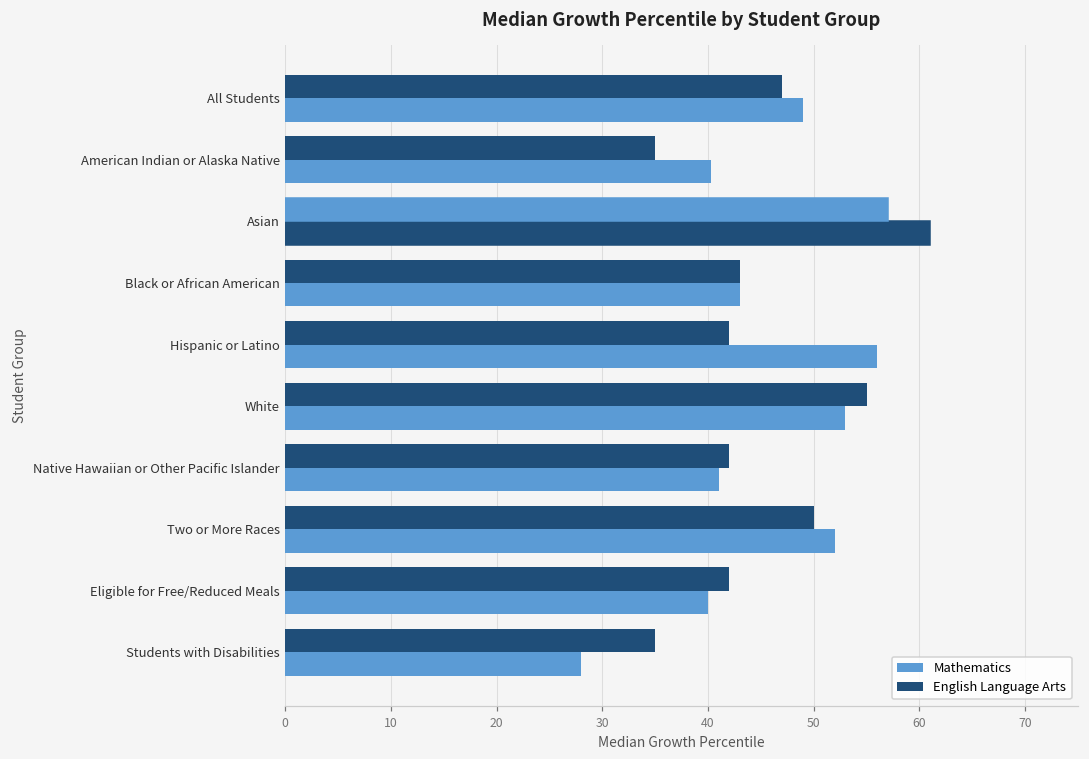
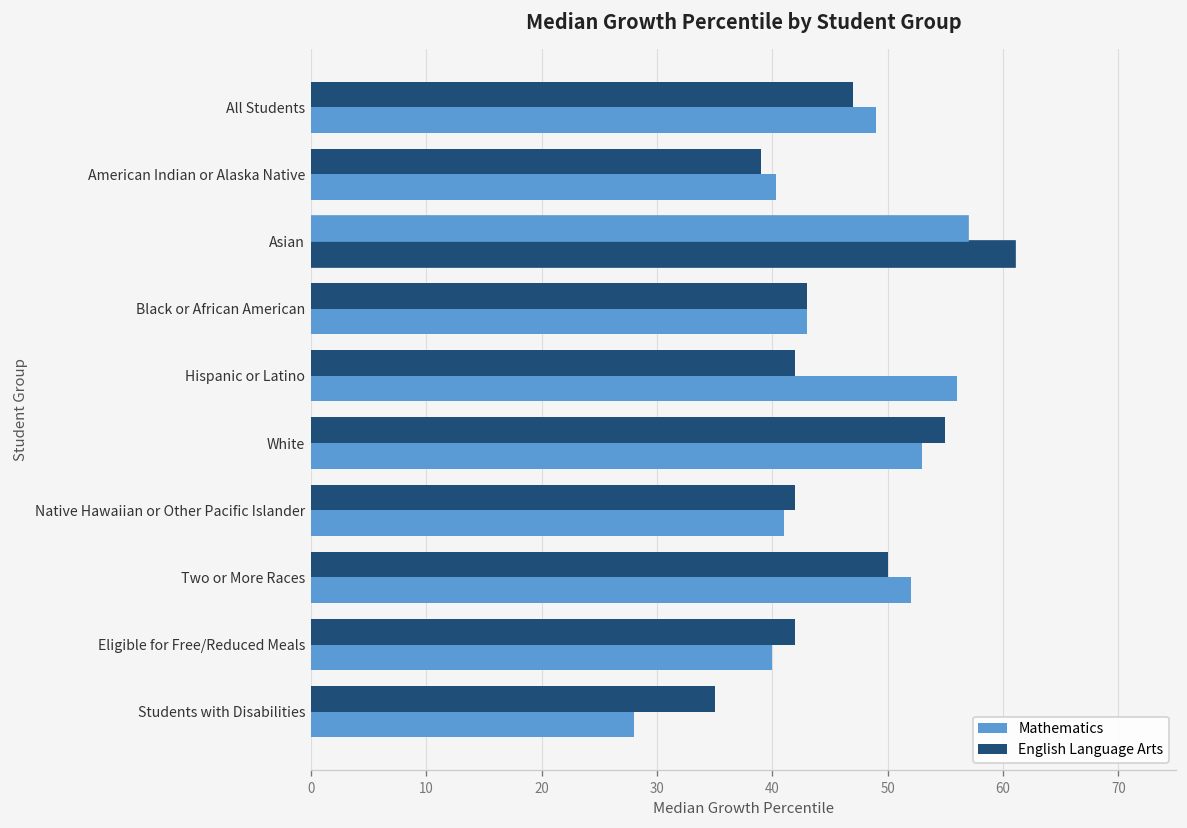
English Language Arts, American Indian or Alaska Native: 35 -> 39
